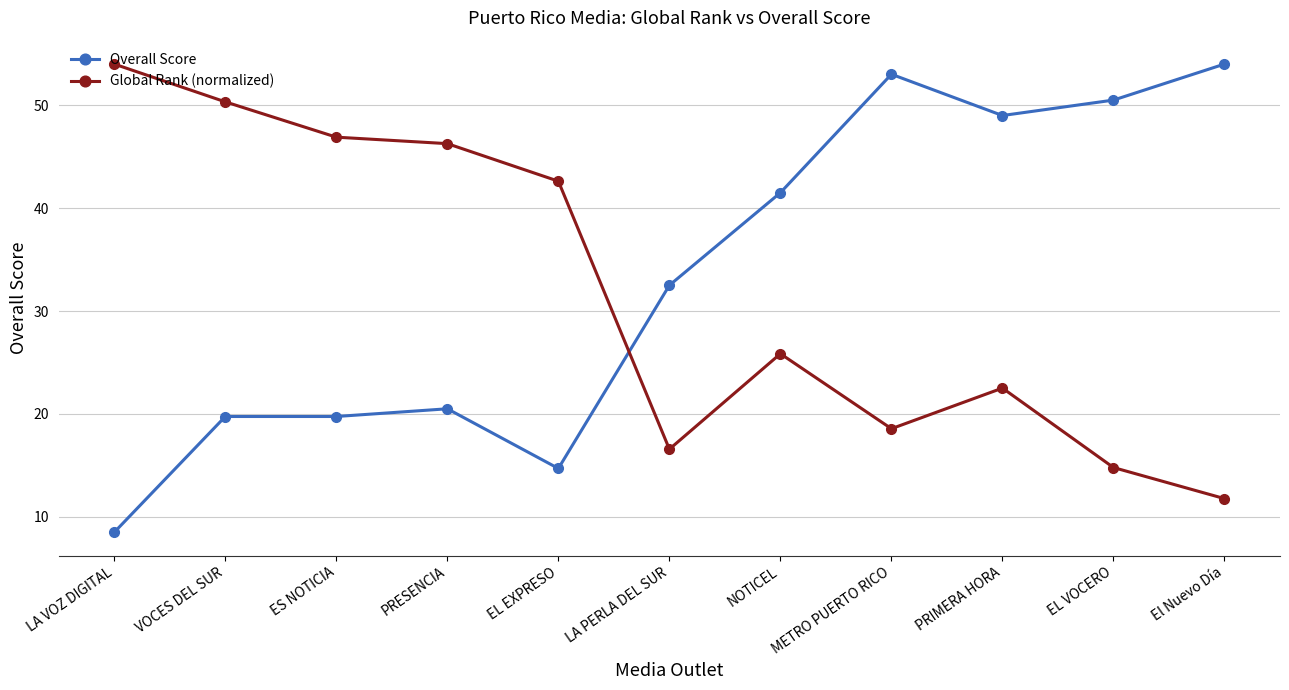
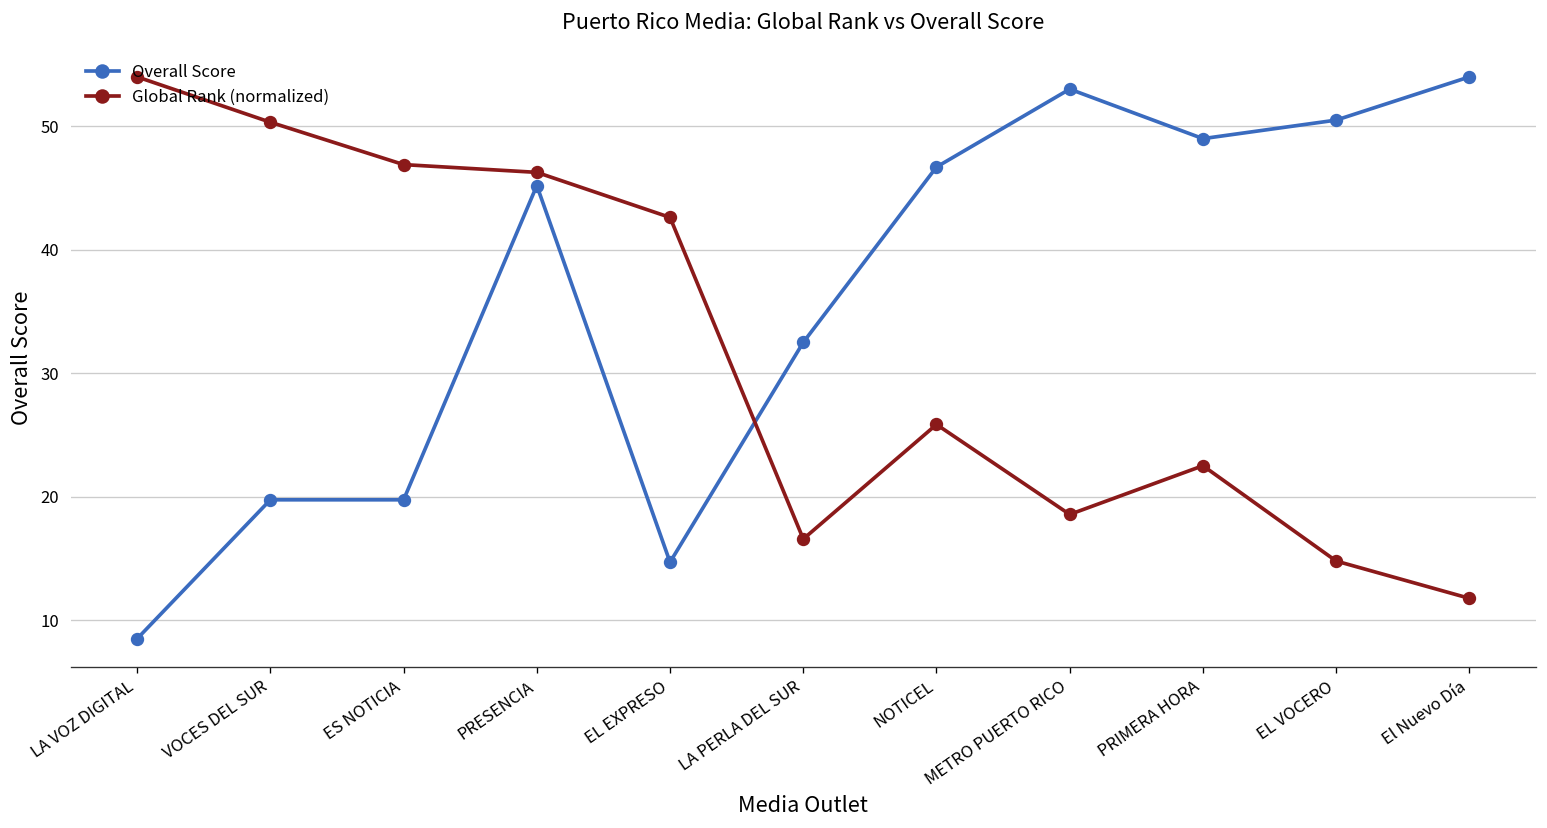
Overall Score, PRESENCIA: 20.5 -> 45.2
Overall Score, NOTICEL: 41.5 -> 46.7
